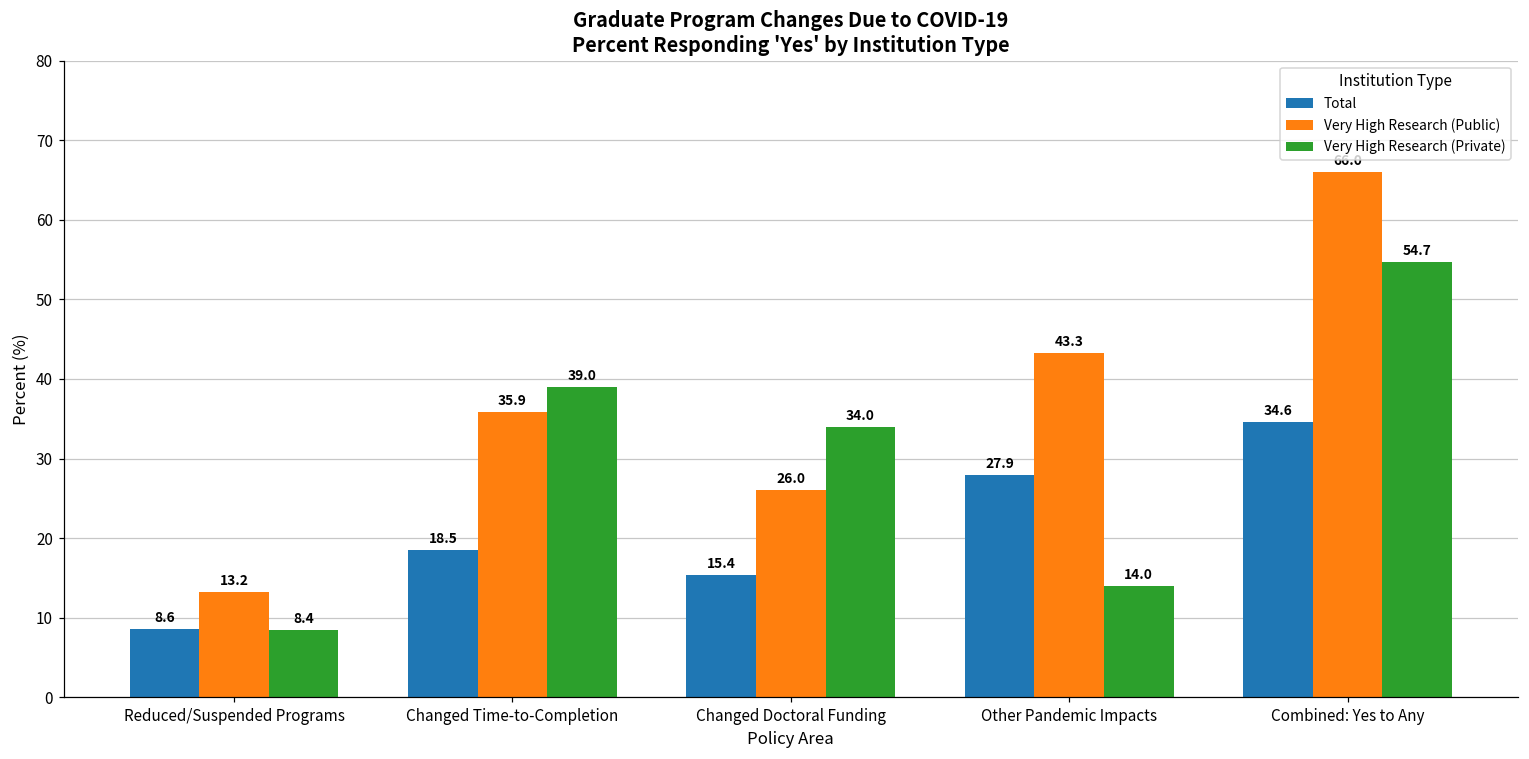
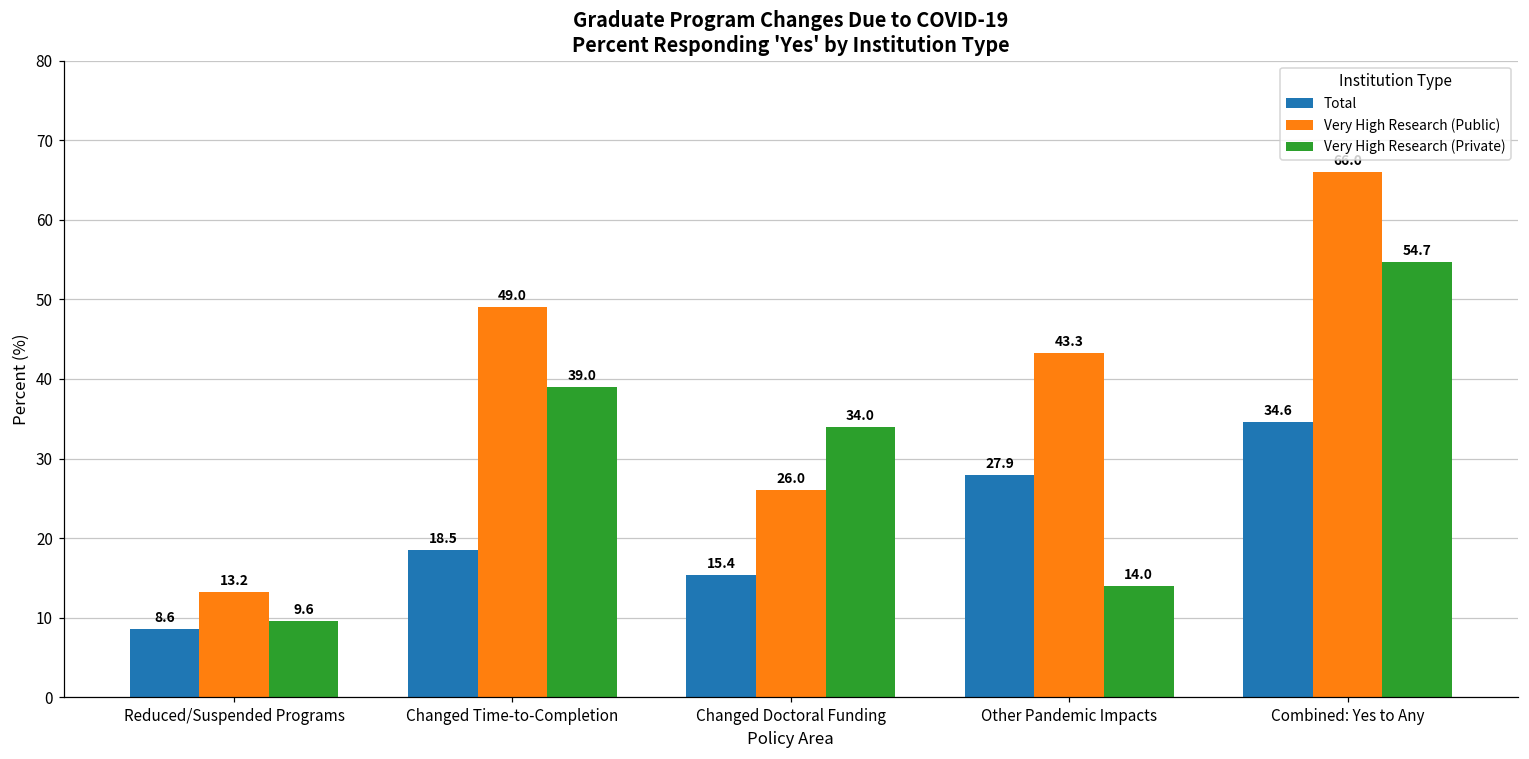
Very High Research (Private), Reduced/Suspended Programs: 8.4 -> 9.6
Very High Research (Public), Changed Time-to-Completion: 35.9 -> 49.0
